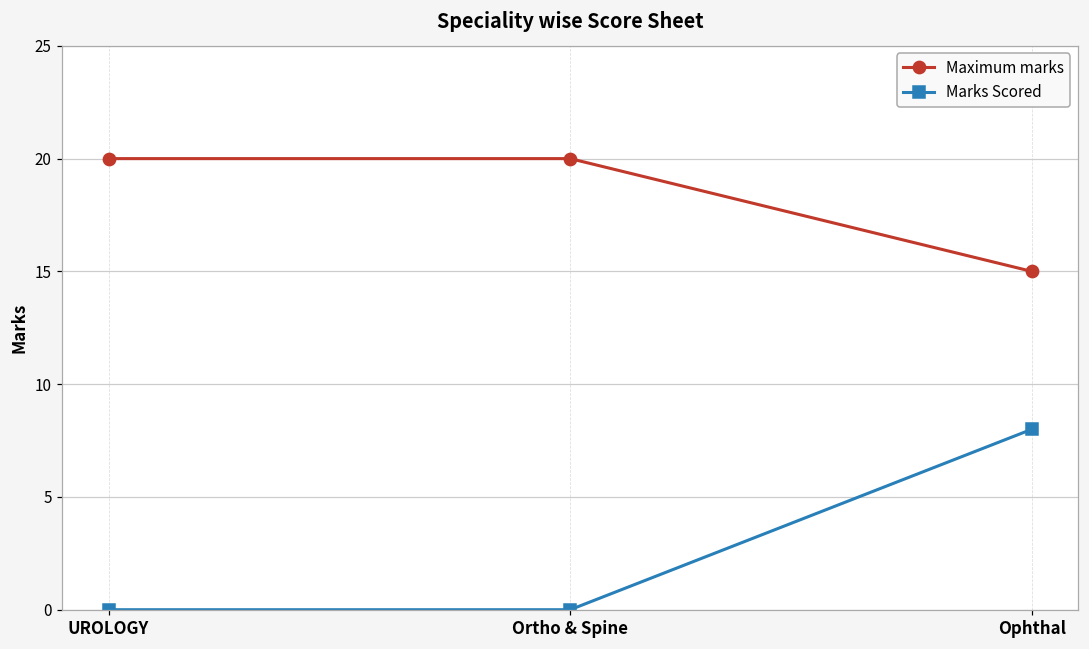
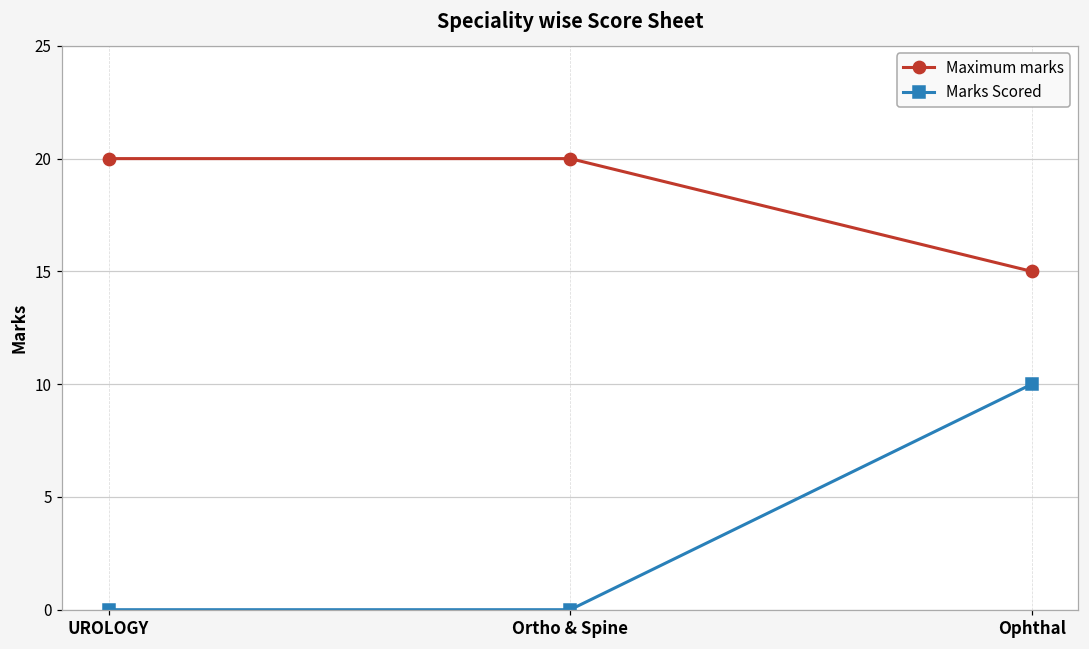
Marks Scored, Ophthal: 8 -> 10
